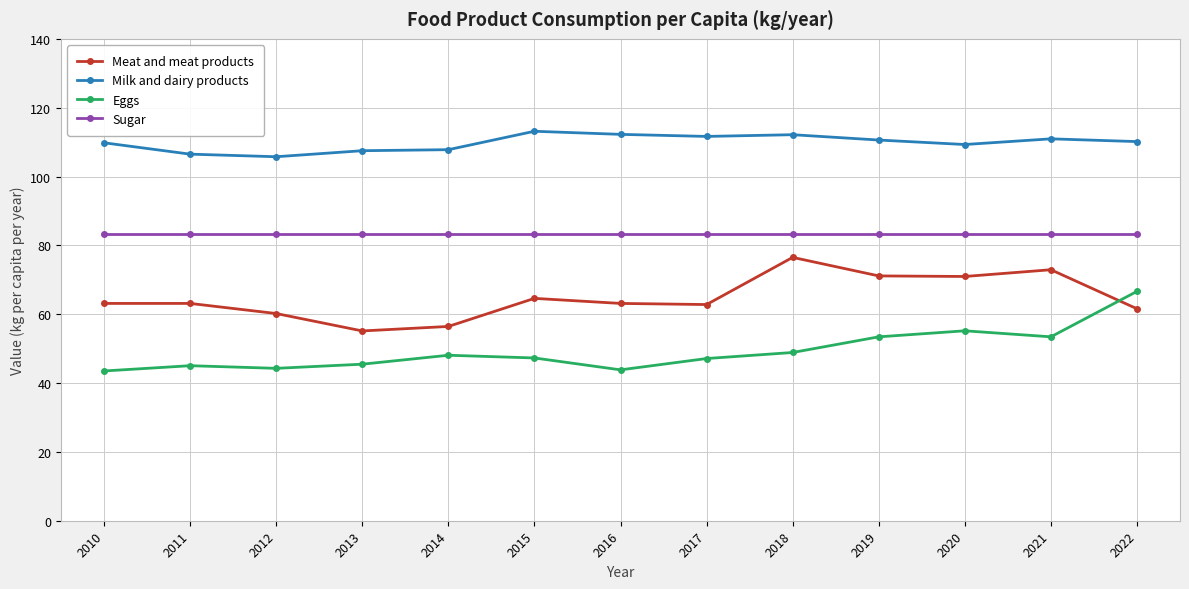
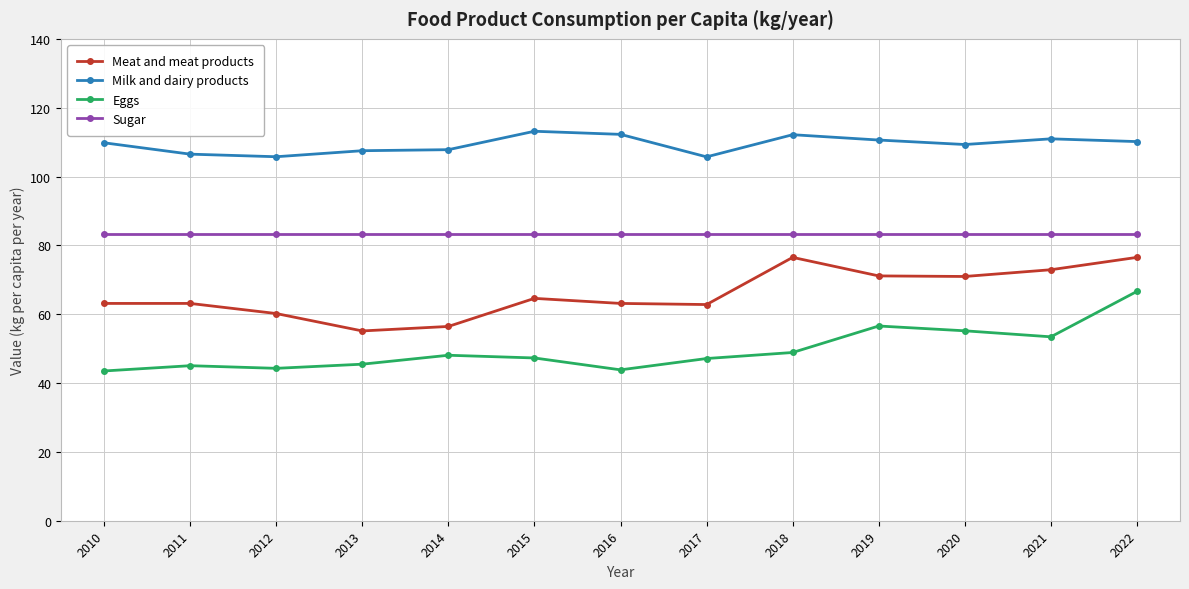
Milk and dairy products, 2017: 112 -> 106
Eggs, 2019: 53 -> 57
Meat and meat products, 2022: 62 -> 77
